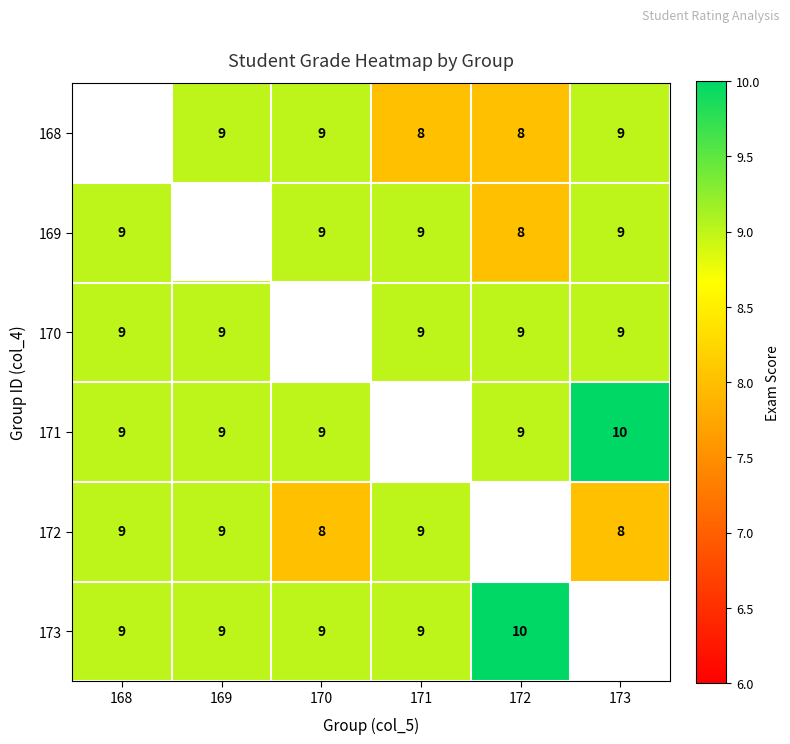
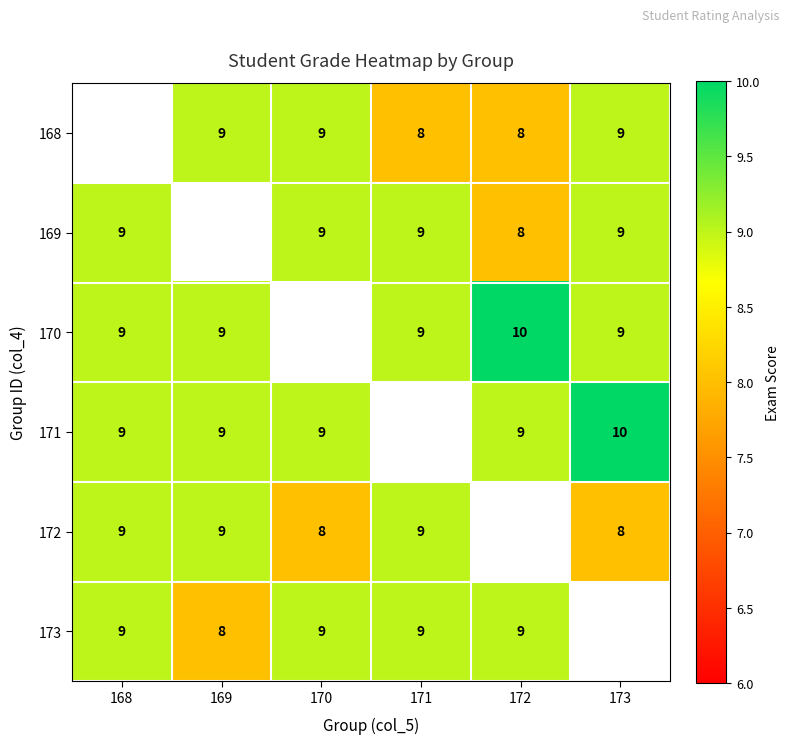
170, 172: 9 -> 10
173, 169: 9 -> 8
173, 172: 10 -> 9
